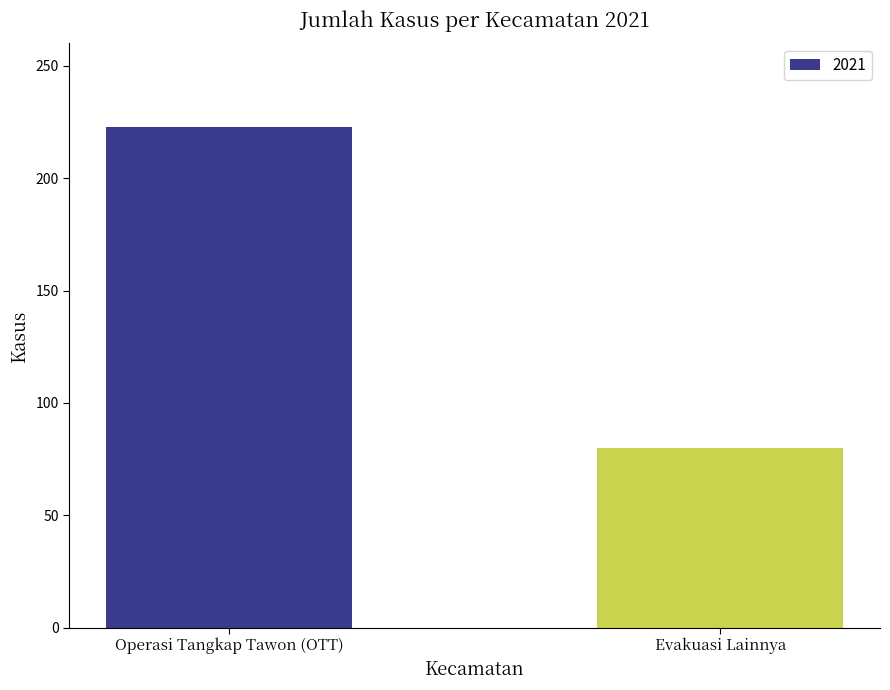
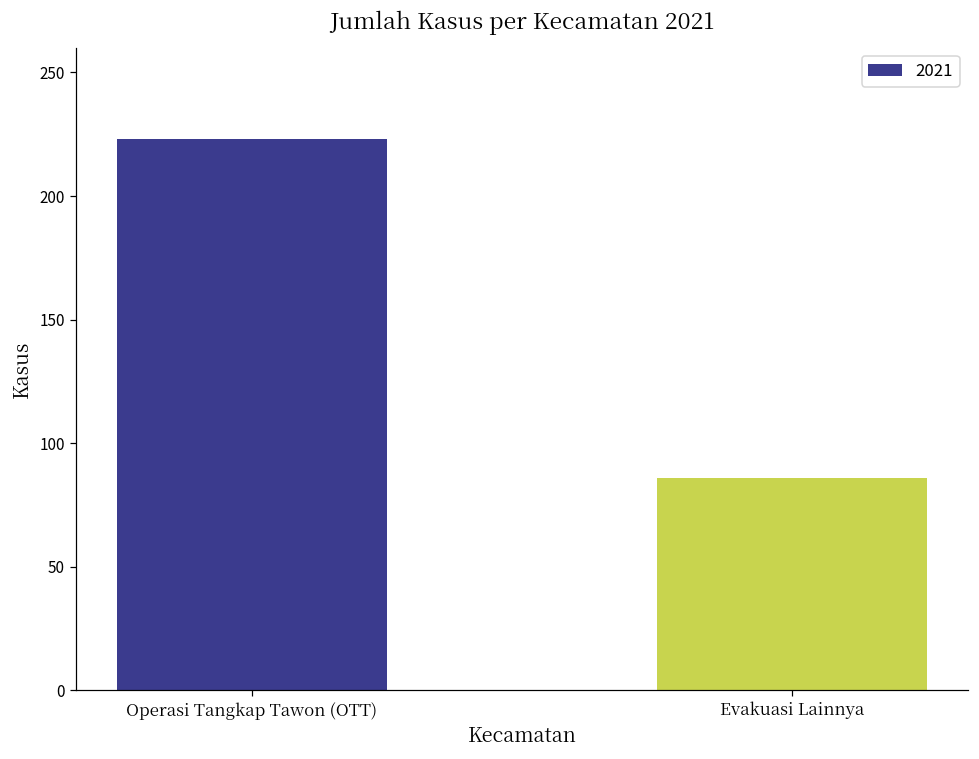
Evakuasi Lainnya: 80 -> 86
